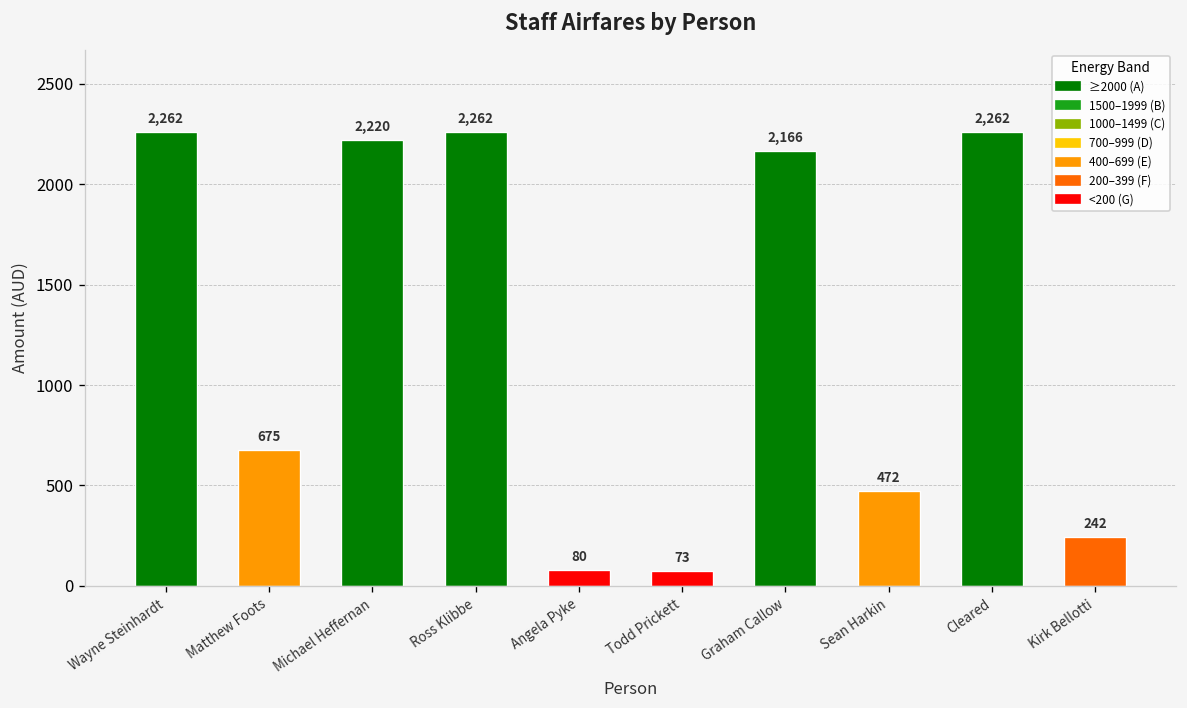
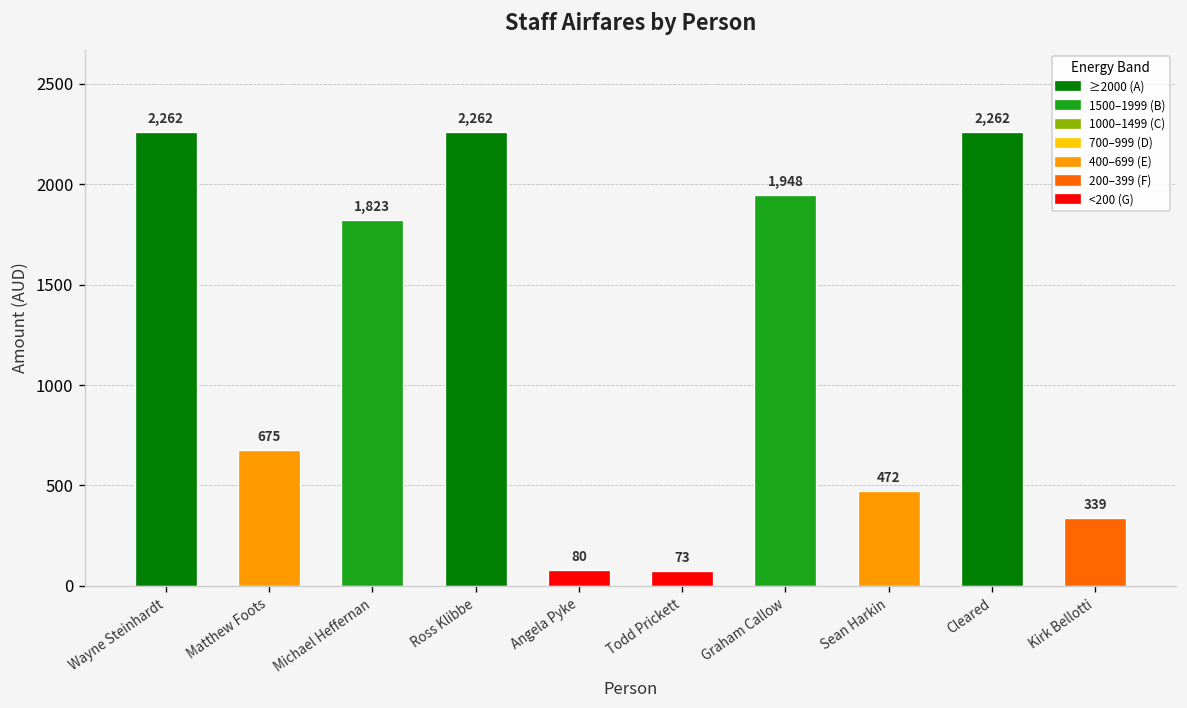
Michael Heffernan: 2,220 -> 1,823
Graham Callow: 2,166 -> 1,948
Kirk Bellotti: 242 -> 339
